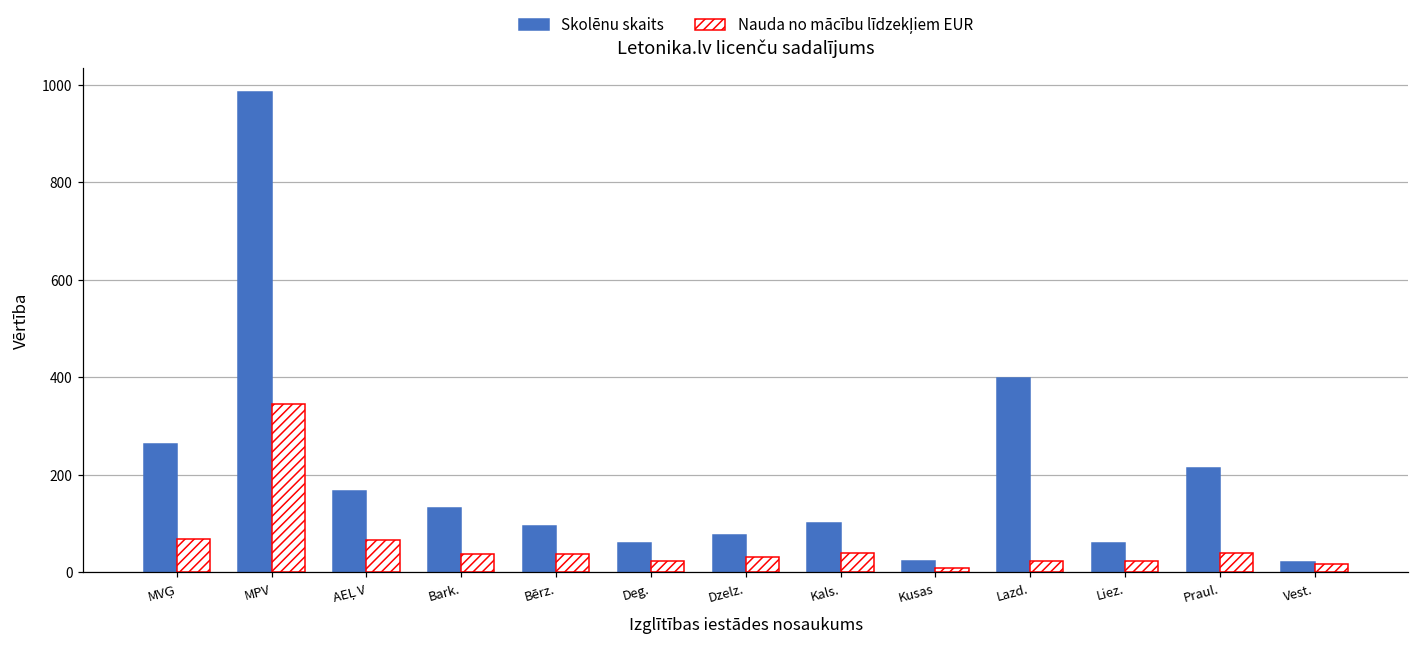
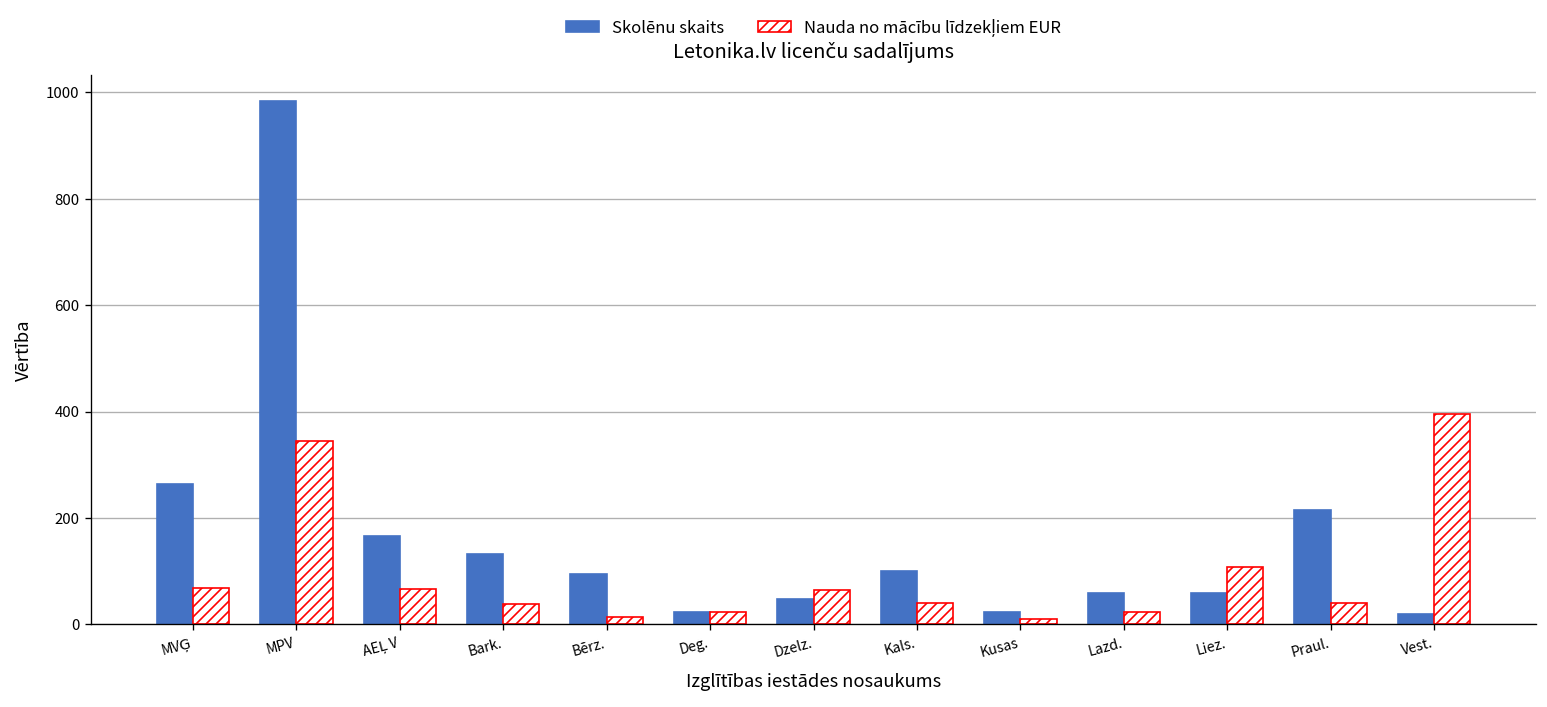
Nauda no mācību līdzekļiem EUR, Bērz.: 40 -> 10
Skolēnu skaits, Deg.: 60 -> 20
Skolēnu skaits, Dzelz.: 80 -> 50
Nauda no mācību līdzekļiem EUR, Dzelz.: 30 -> 60
Skolēnu skaits, Lazd.: 400 -> 60
Nauda no mācību līdzekļiem EUR, Liez.: 20 -> 110
Nauda no mācību līdzekļiem EUR, Vest.: 20 -> 390
